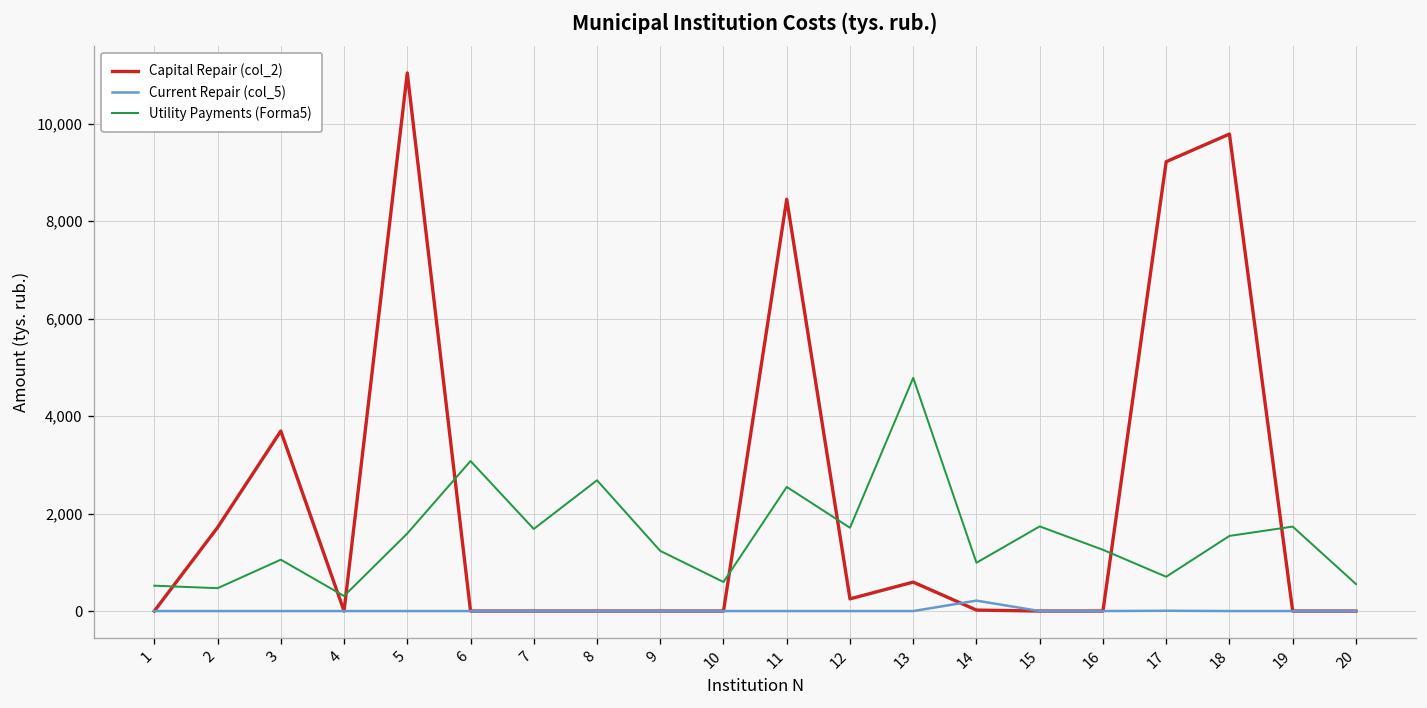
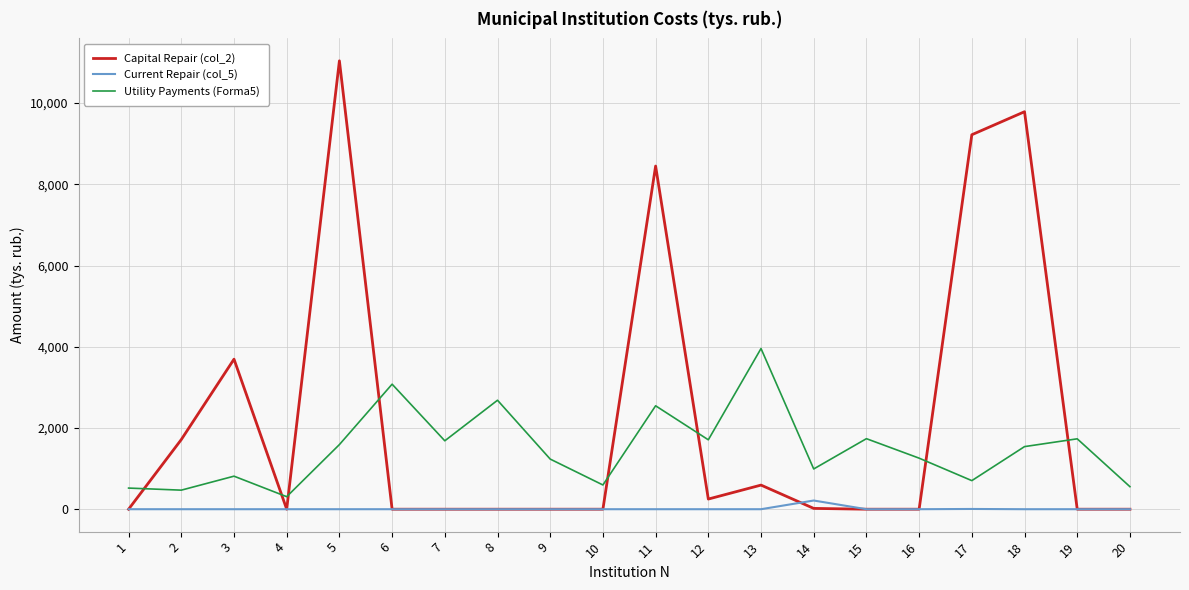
Utility Payments (Forma5), 3: 1,100 -> 800
Utility Payments (Forma5), 13: 4,800 -> 4,000
